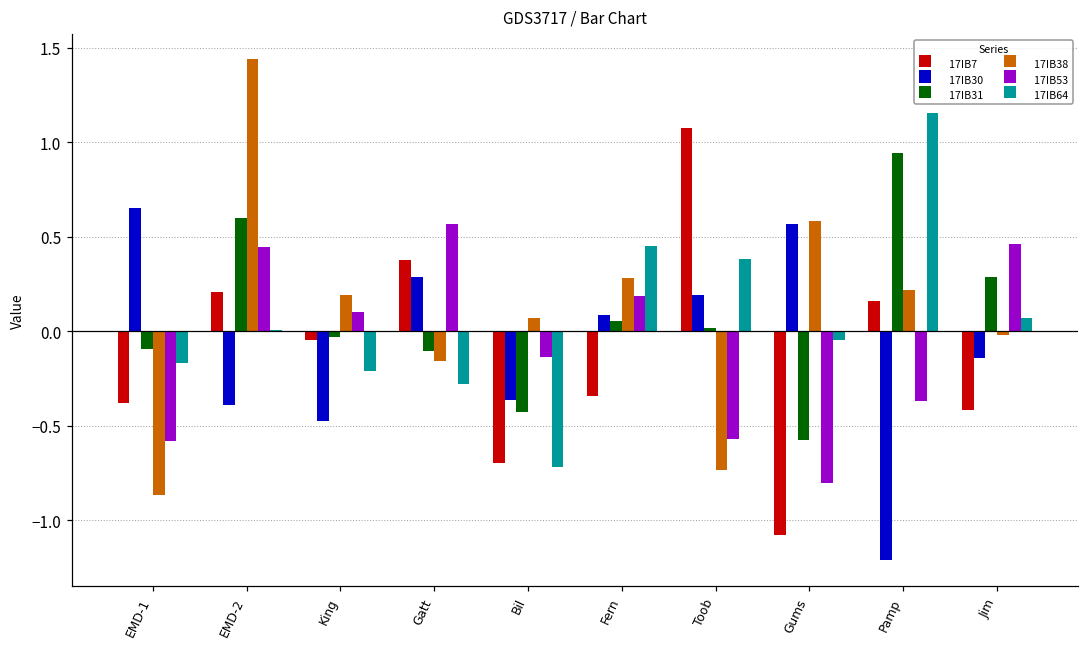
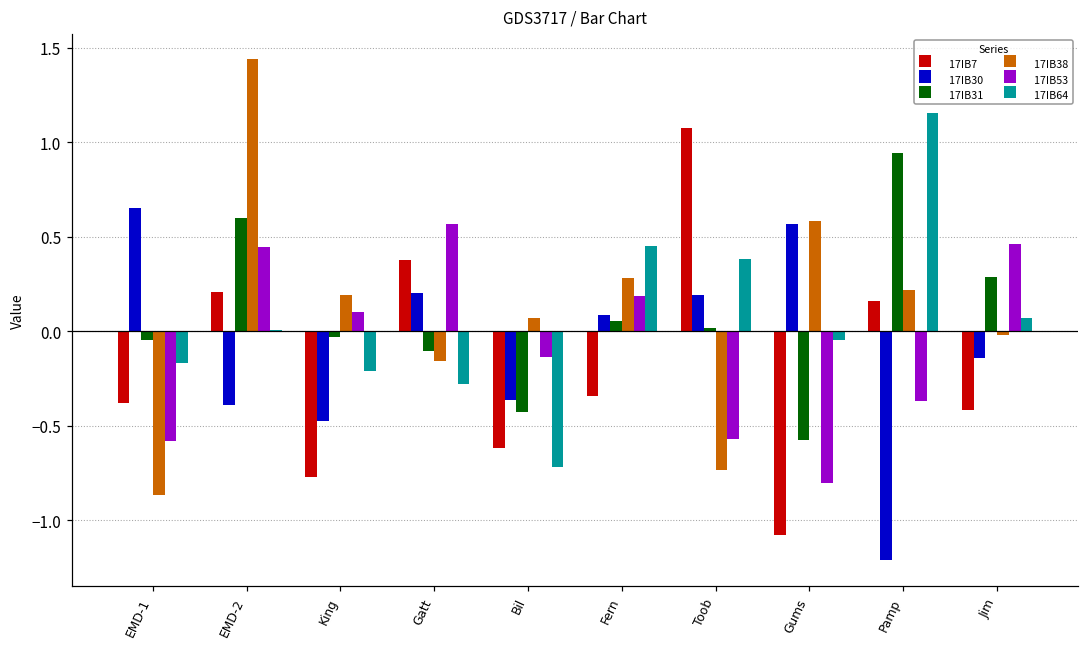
17IB31, EMD-1: -0.09 -> -0.05
17IB7, King: -0.04 -> -0.77
17IB30, Gatt: 0.29 -> 0.20
17IB7, Bil: -0.70 -> -0.62
